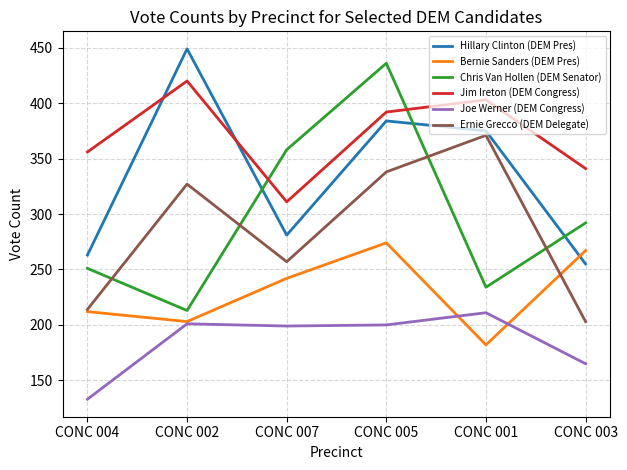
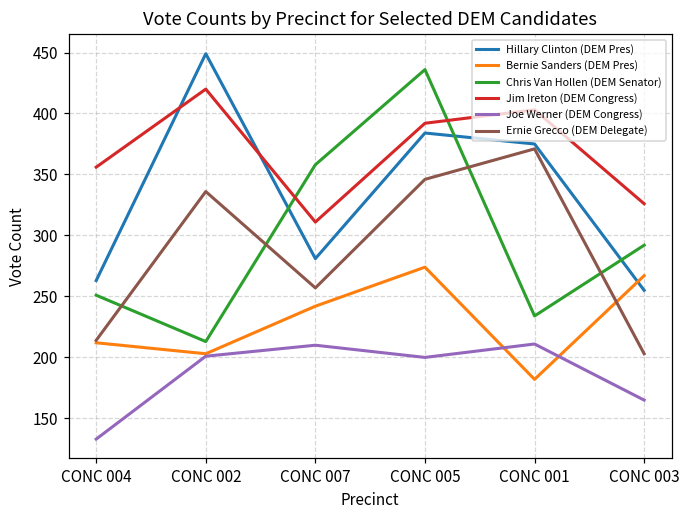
Ernie Grecco (DEM Delegate), CONC 002: 327 -> 336
Joe Werner (DEM Congress), CONC 007: 199 -> 210
Ernie Grecco (DEM Delegate), CONC 005: 338 -> 346
Jim Ireton (DEM Congress), CONC 003: 341 -> 326
